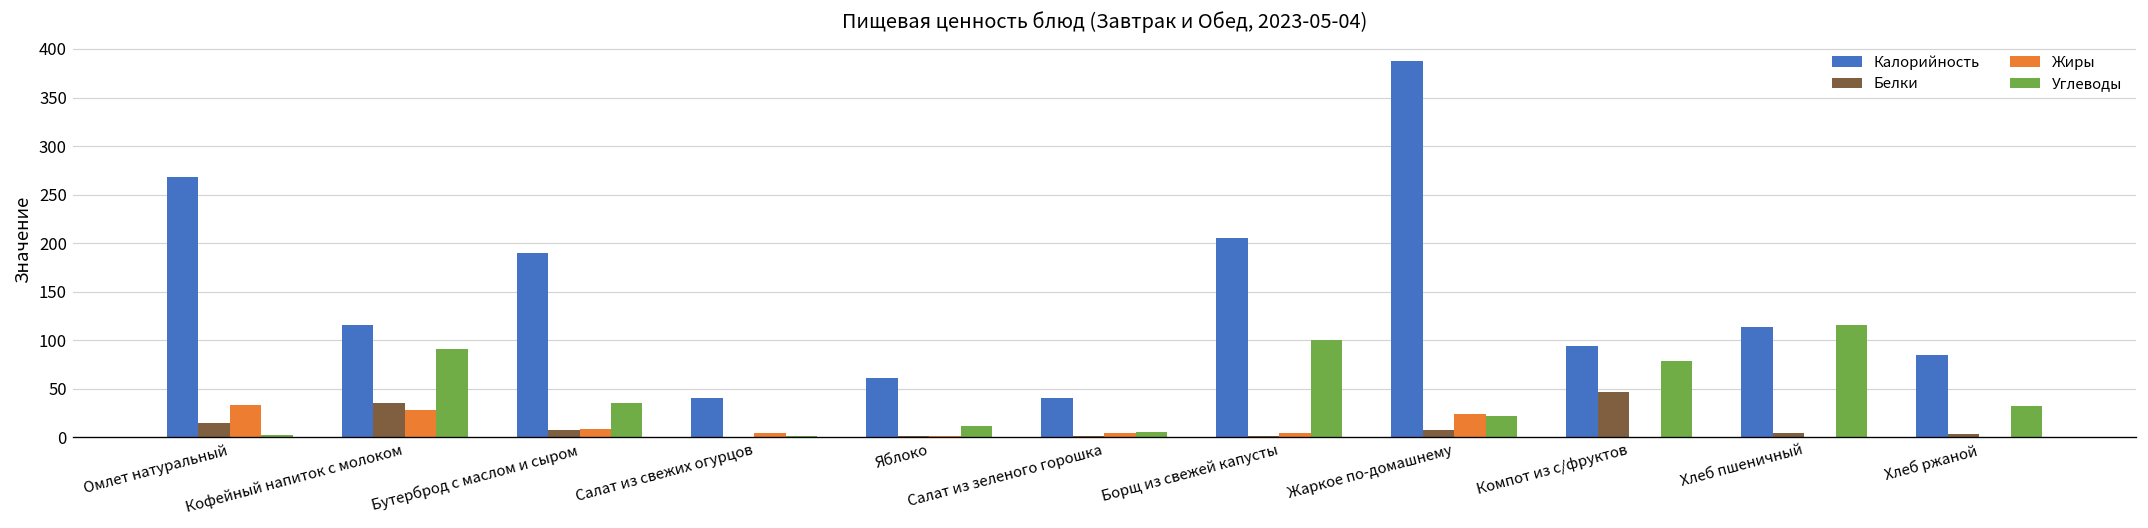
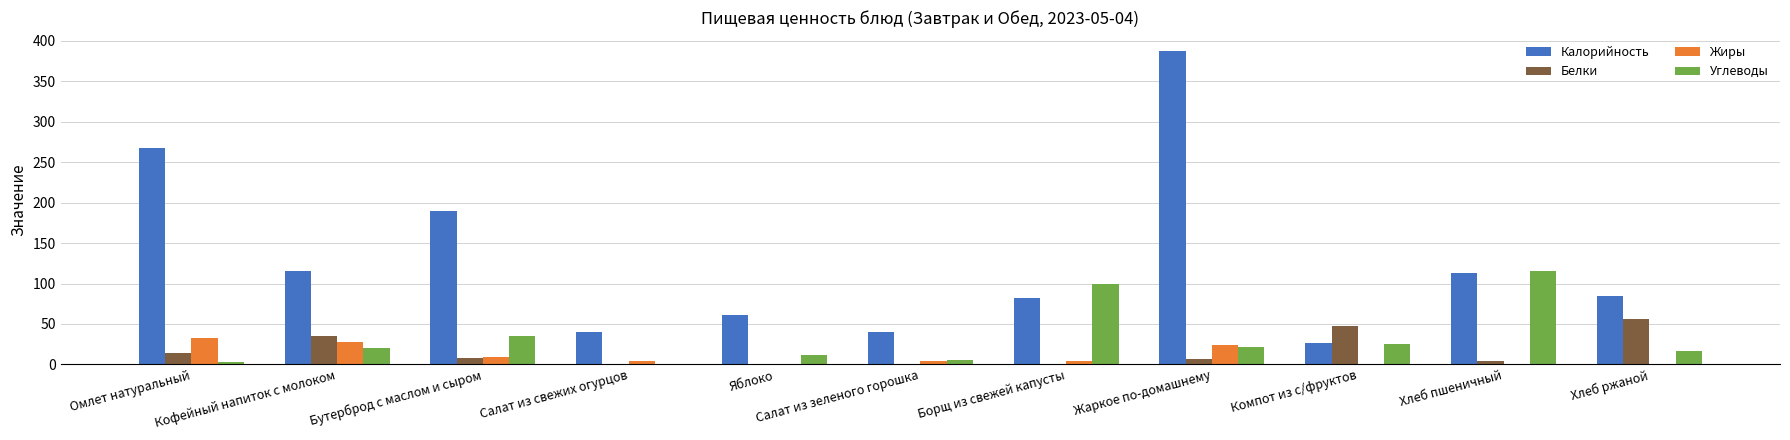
Углеводы, Кофейный напиток с молоком: 90 -> 20
Калорийность, Борщ из свежей капусты: 210 -> 80
Калорийность, Компот из с/фруктов: 90 -> 30
Углеводы, Компот из с/фруктов: 80 -> 30
Белки, Хлеб ржаной: 0 -> 60
Углеводы, Хлеб ржаной: 30 -> 20
